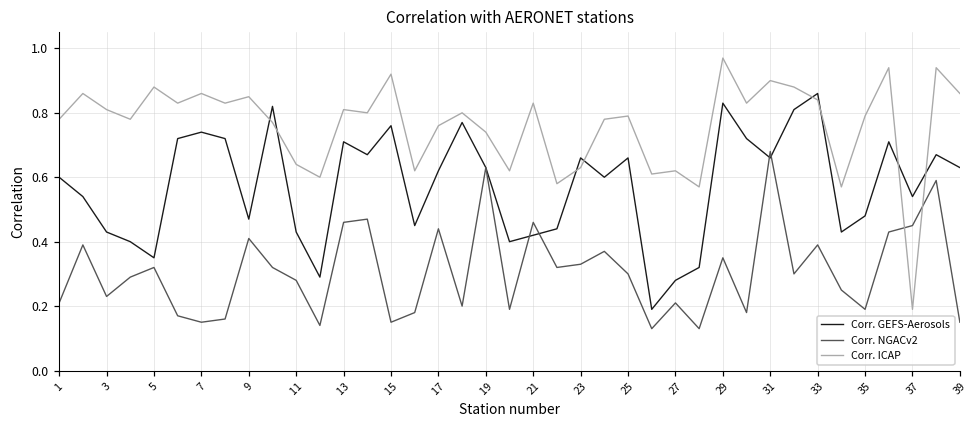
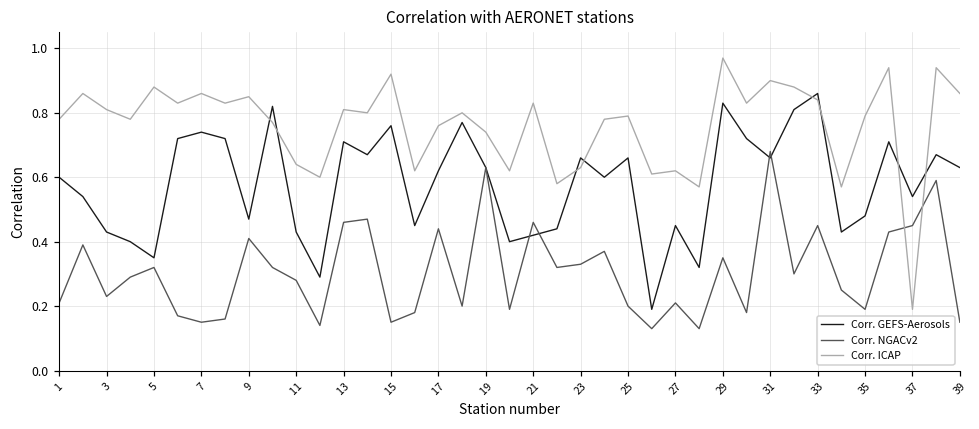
Corr. NGACv2, 25: 0.3 -> 0.2
Corr. GEFS-Aerosols, 27: 0.28 -> 0.45
Corr. NGACv2, 33: 0.39 -> 0.45
